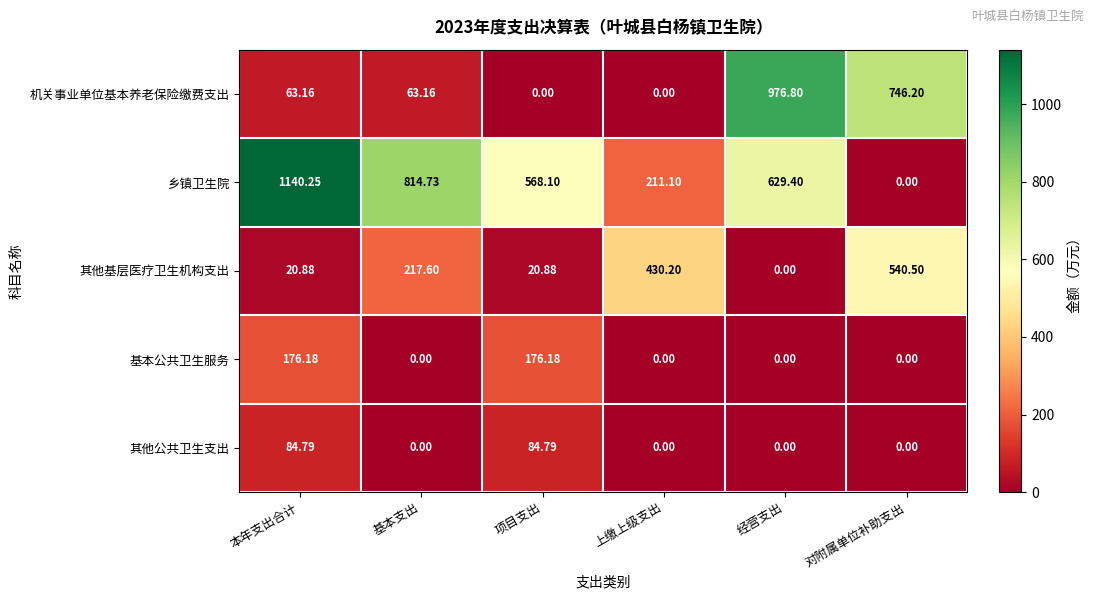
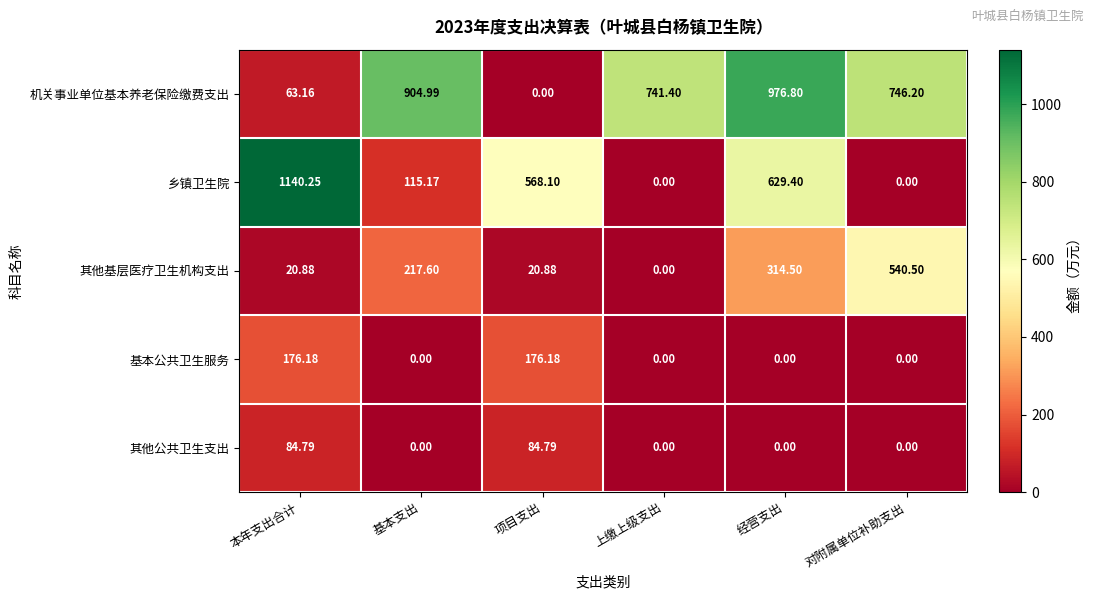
机关事业单位基本养老保险缴费支出, 基本支出: 63.16 -> 904.99
机关事业单位基本养老保险缴费支出, 上缴上级支出: 0.00 -> 741.40
乡镇卫生院, 基本支出: 814.73 -> 115.17
乡镇卫生院, 上缴上级支出: 211.10 -> 0.00
其他基层医疗卫生机构支出, 上缴上级支出: 430.20 -> 0.00
其他基层医疗卫生机构支出, 经营支出: 0.00 -> 314.50
